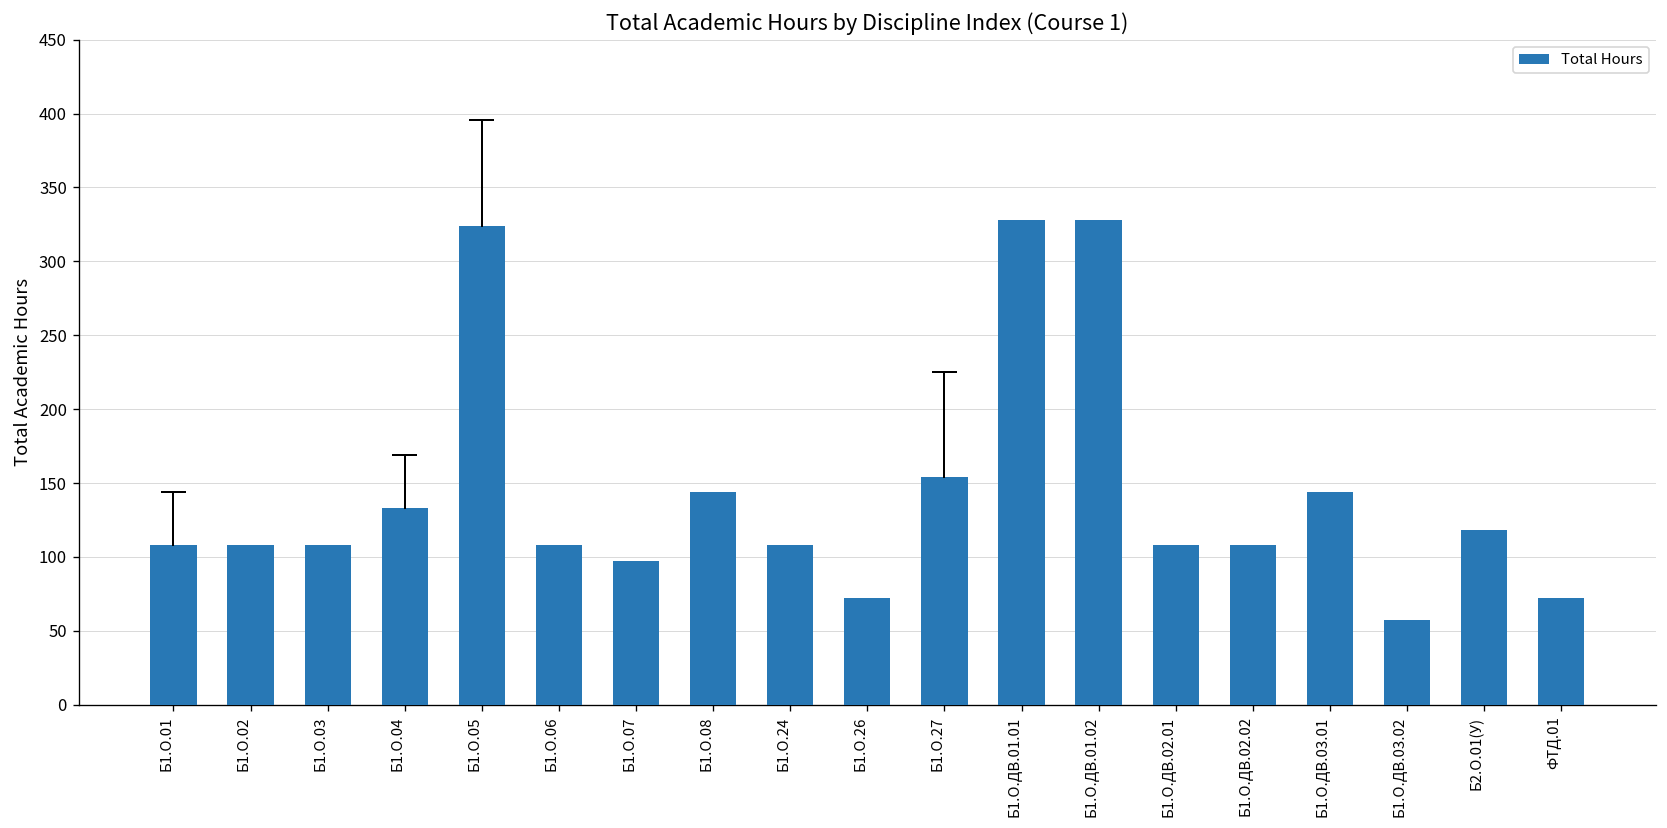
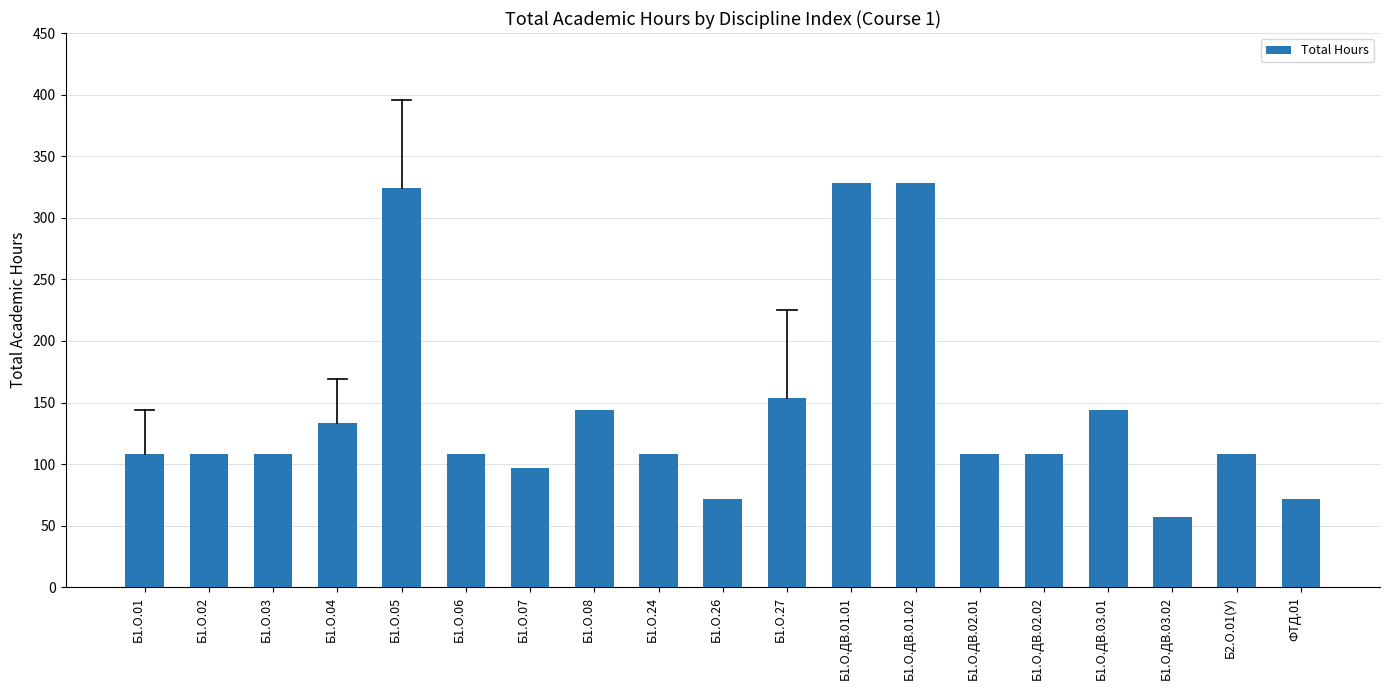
Total Hours, Б2.О.01(У): 118 -> 108
